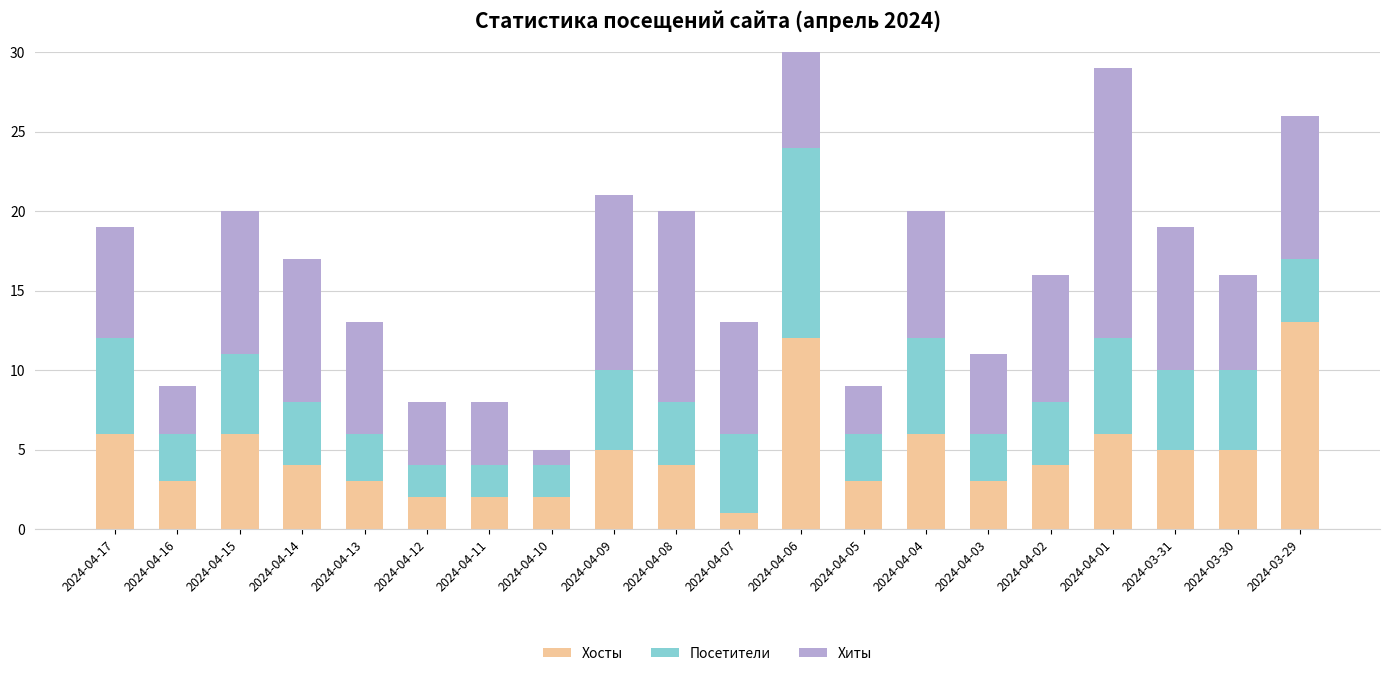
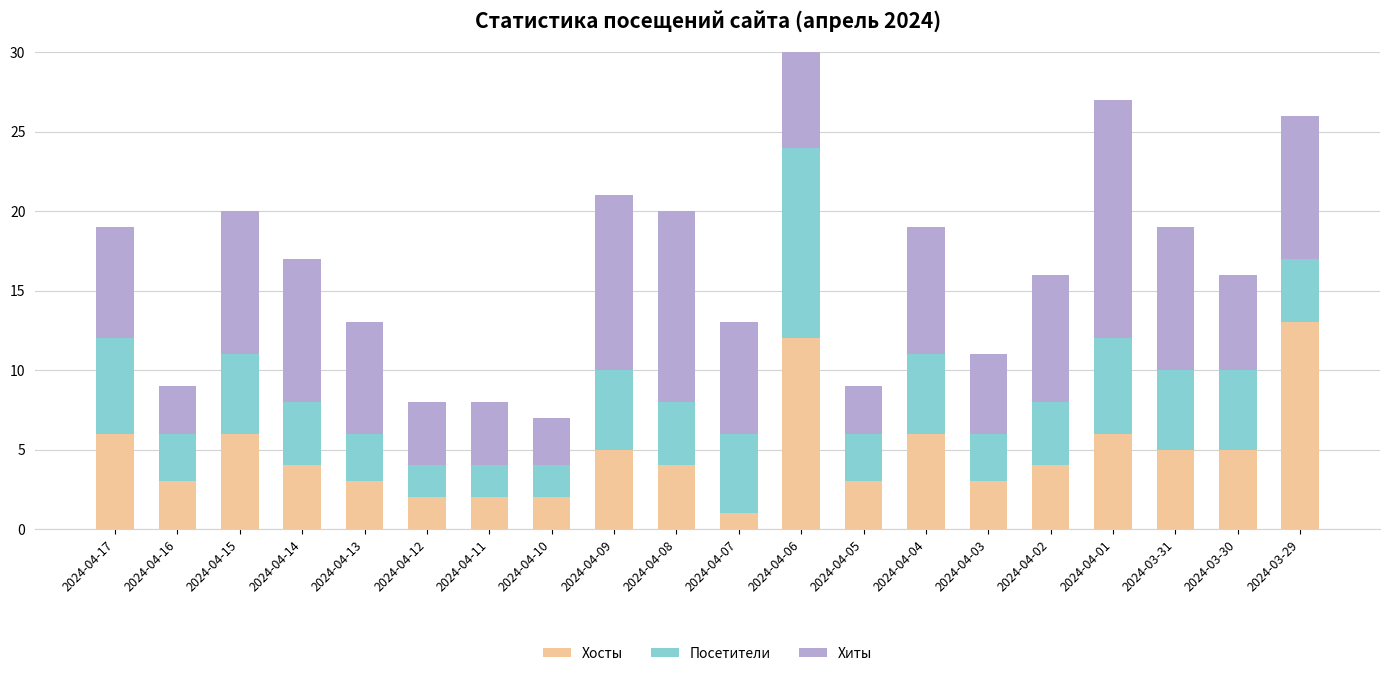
Хиты, 2024-04-10: 1 -> 3
Посетители, 2024-04-04: 6 -> 5
Хиты, 2024-04-01: 17 -> 15
